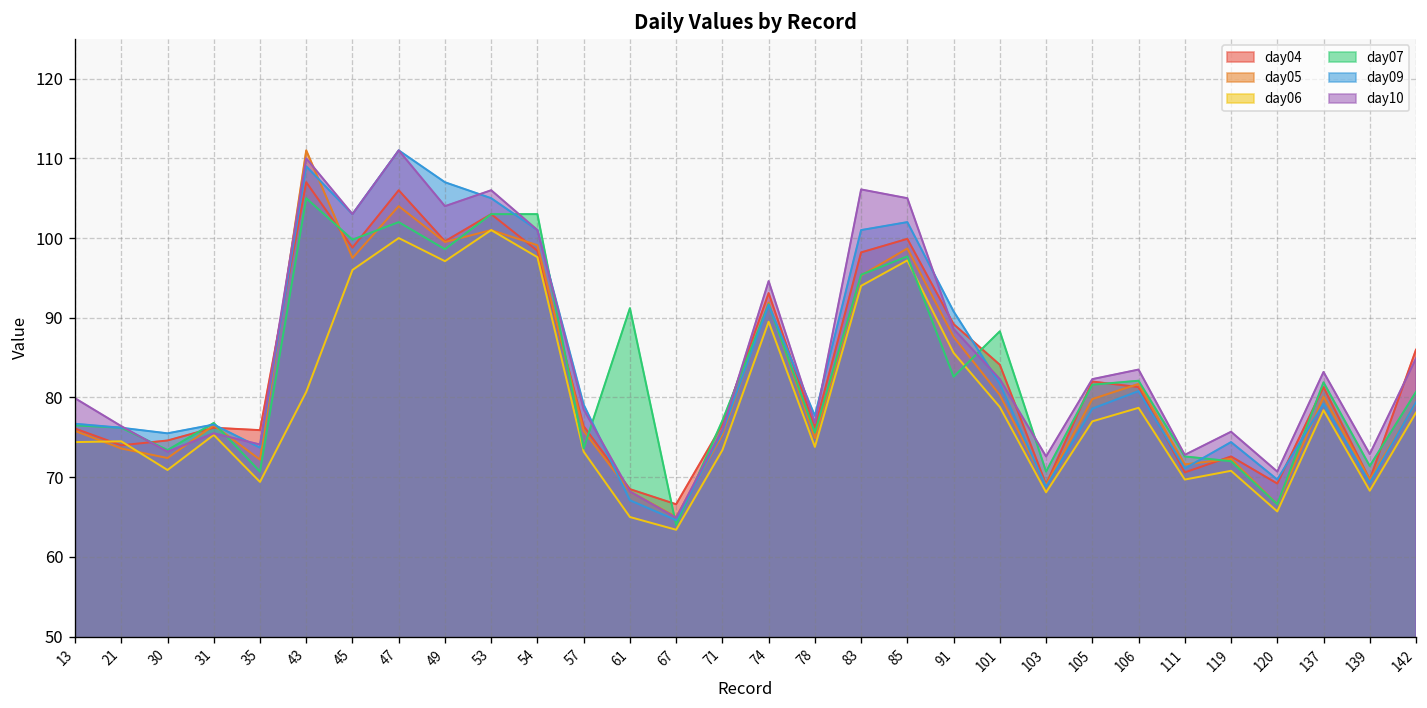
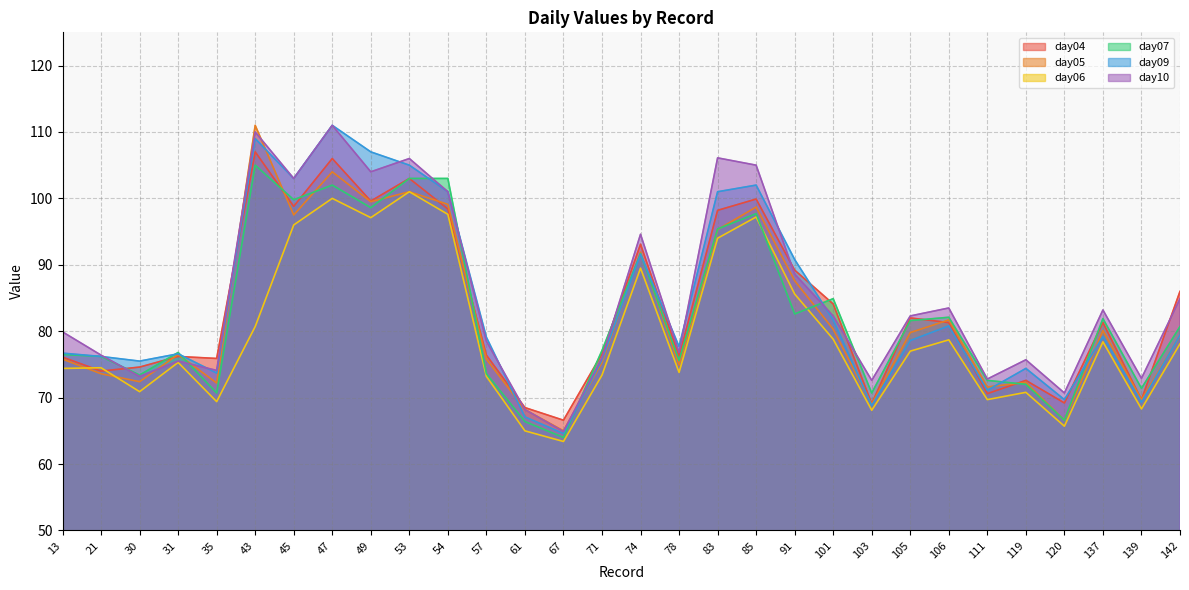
day07, 61: 91 -> 66
day07, 101: 88 -> 85
